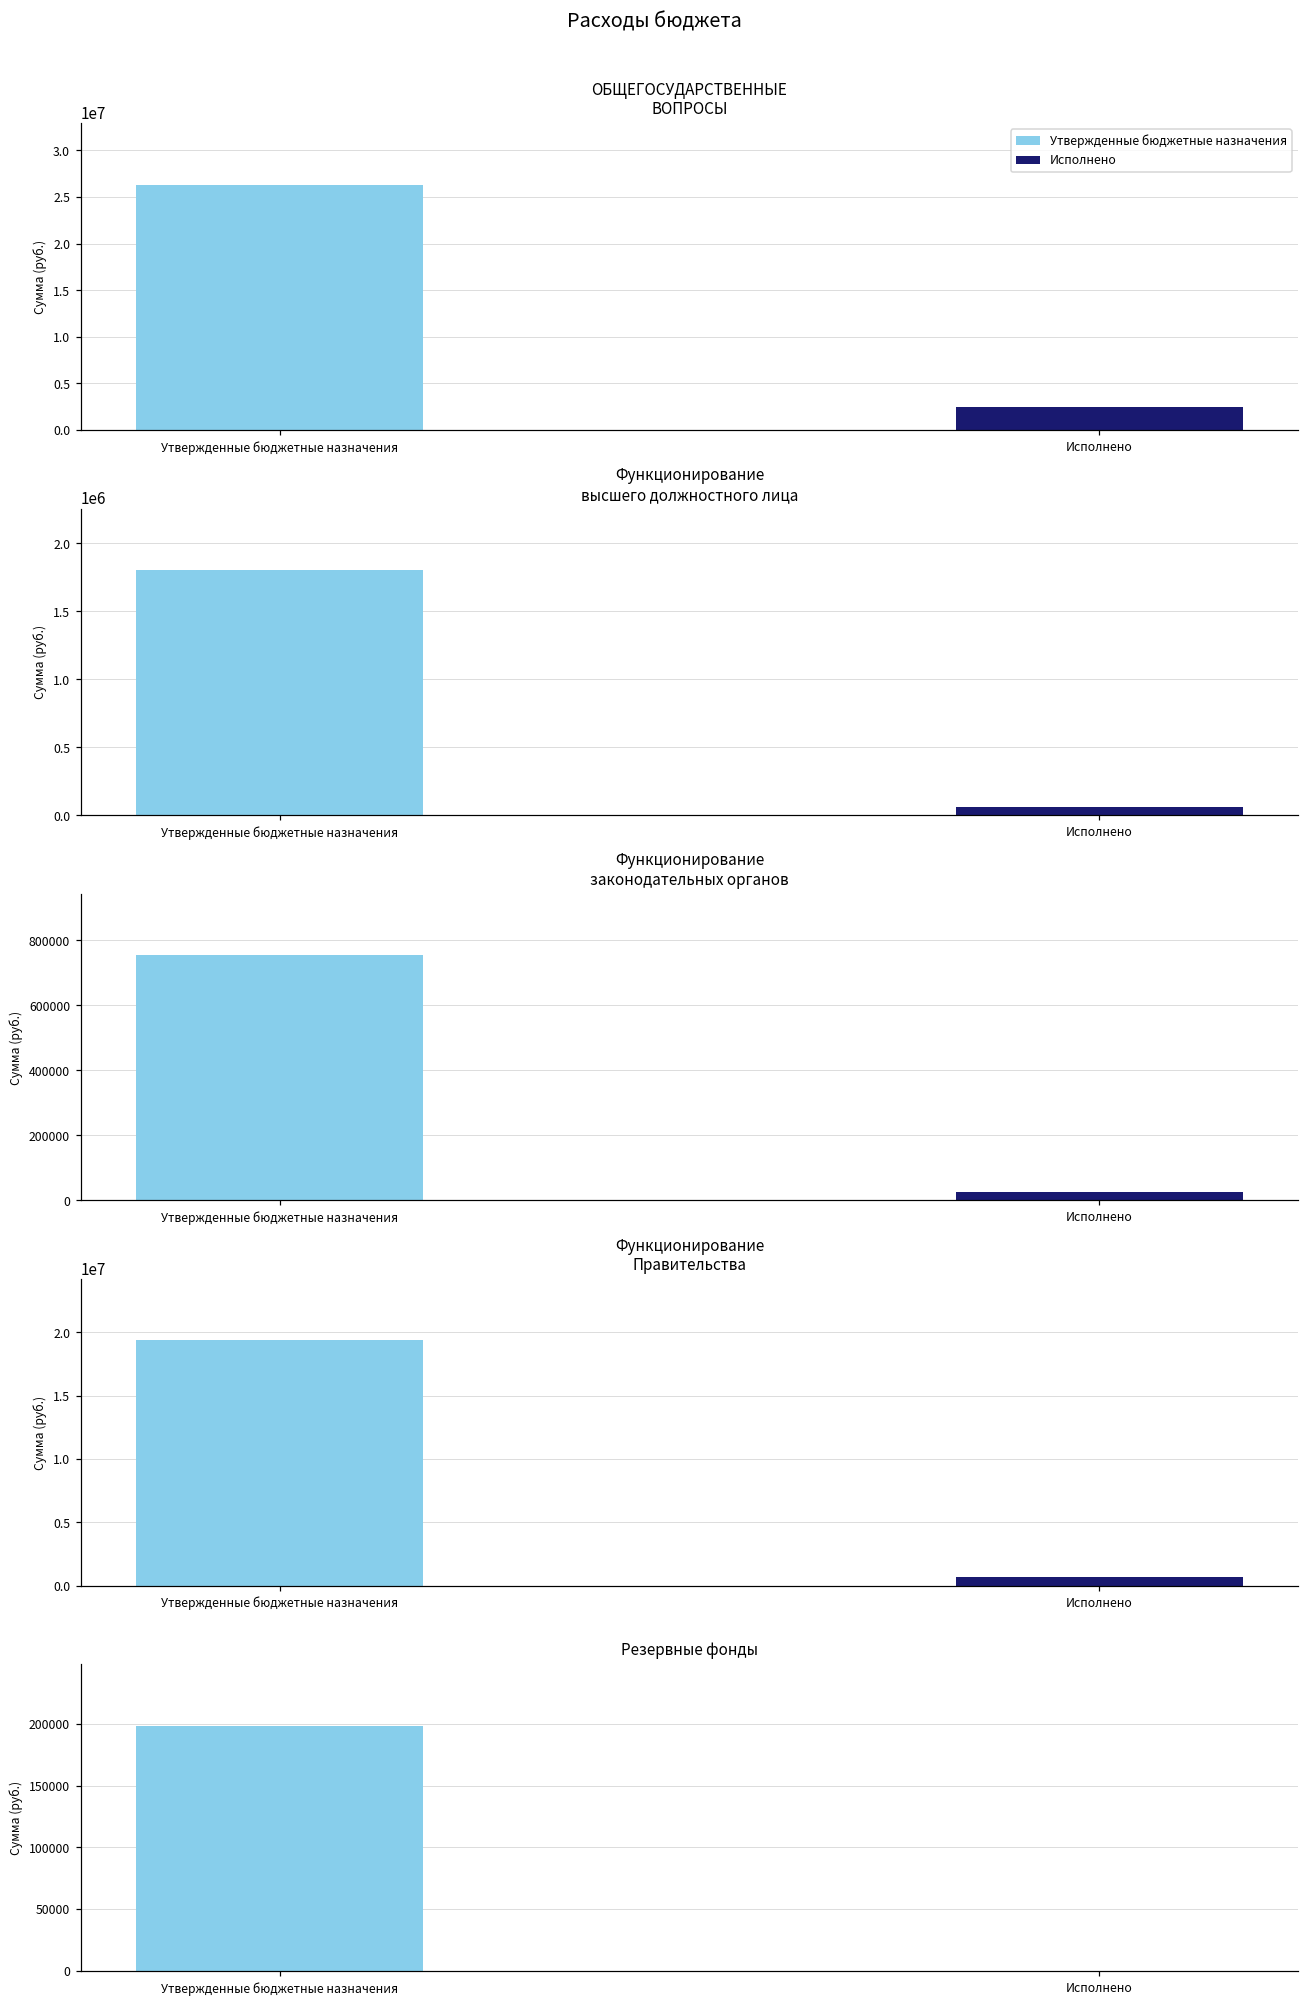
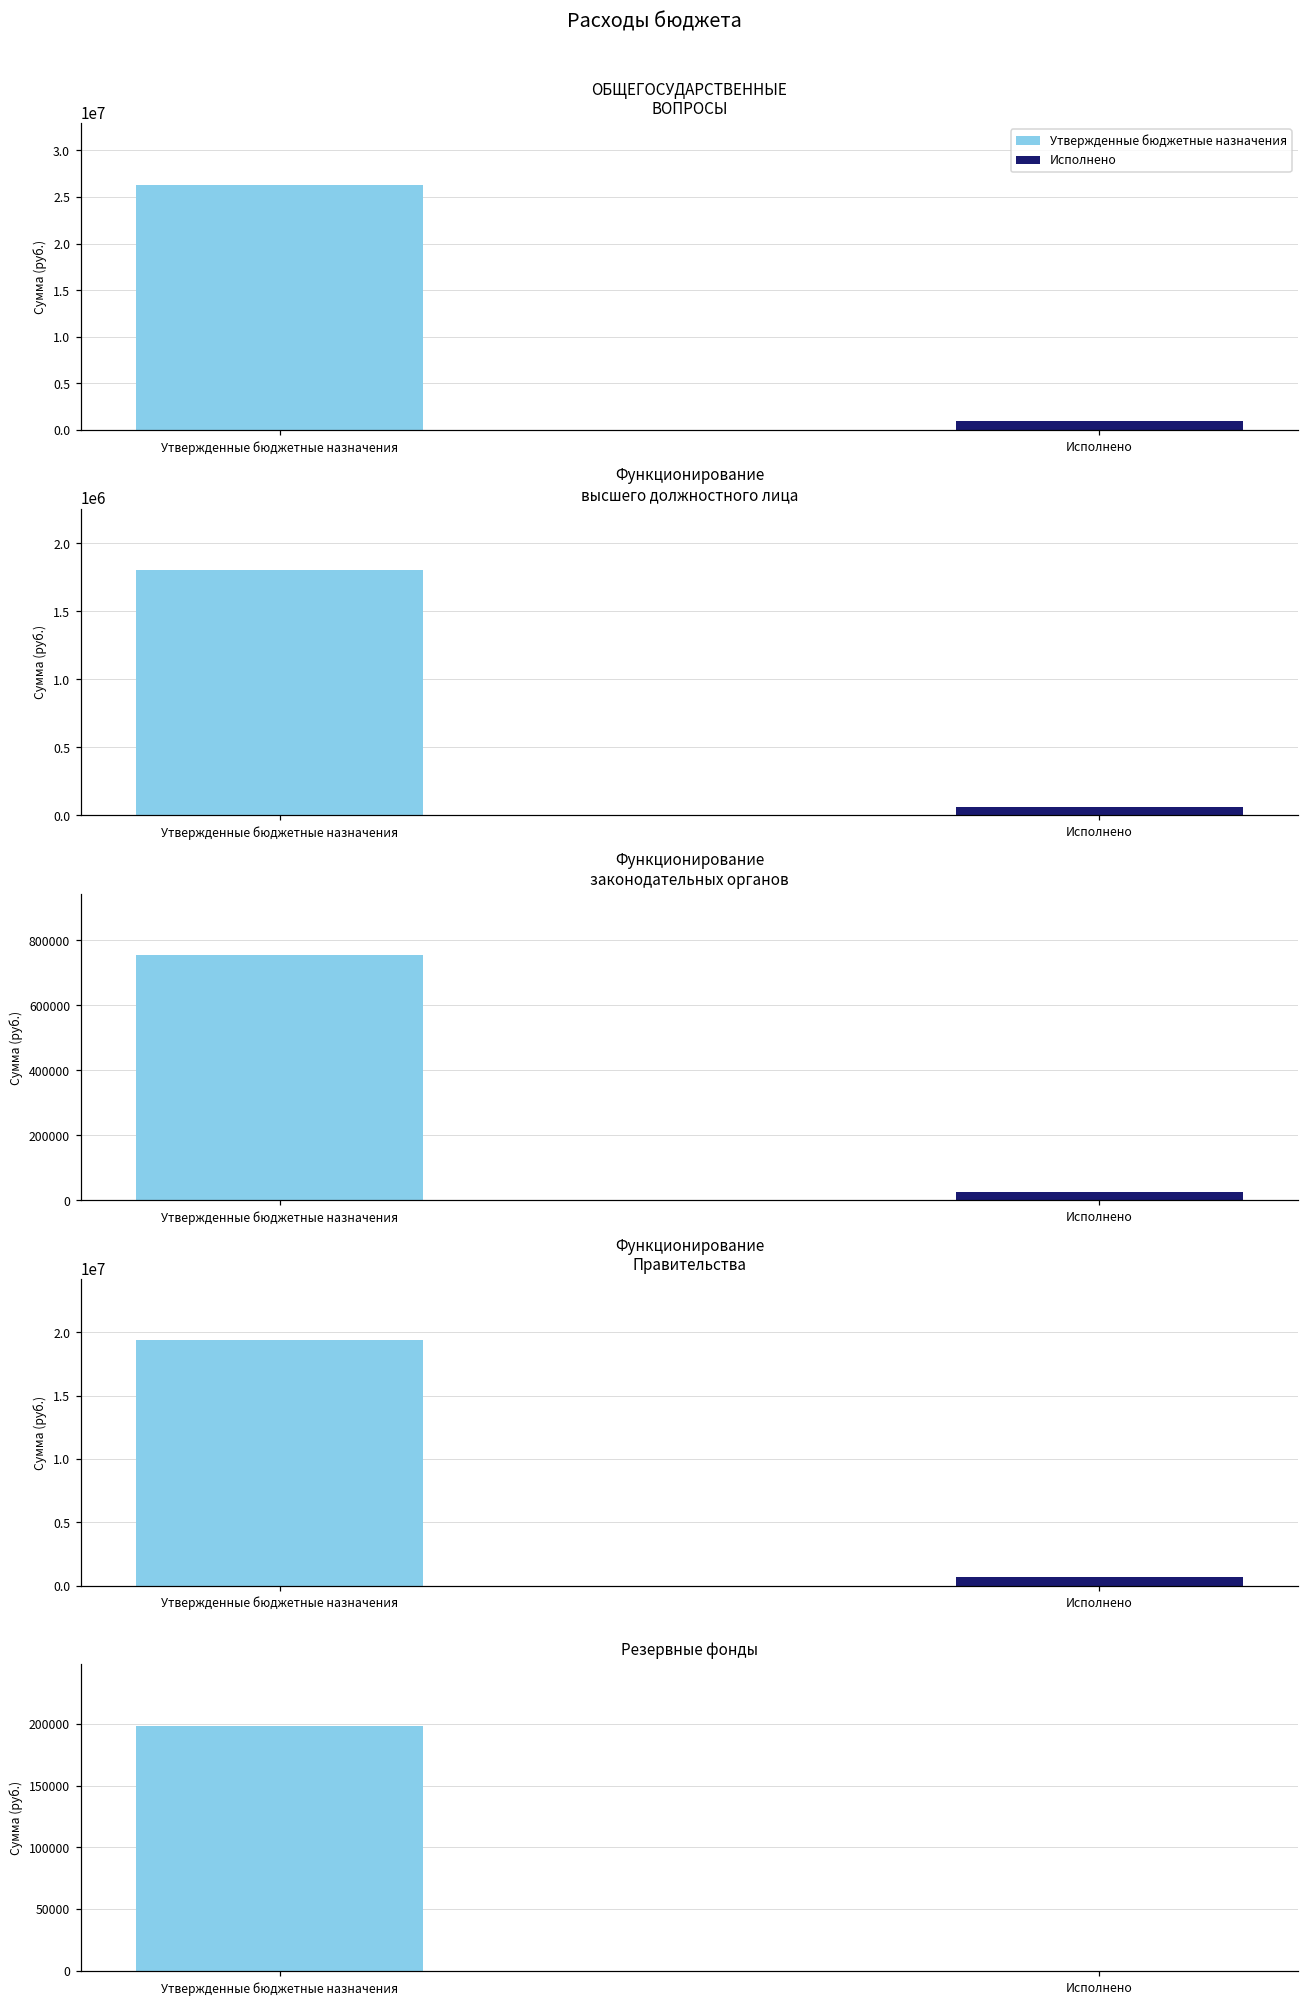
ОБЩЕГОСУДАРСТВЕННЫЕ ВОПРОСЫ, Исполнено: 3000000 -> 1000000
